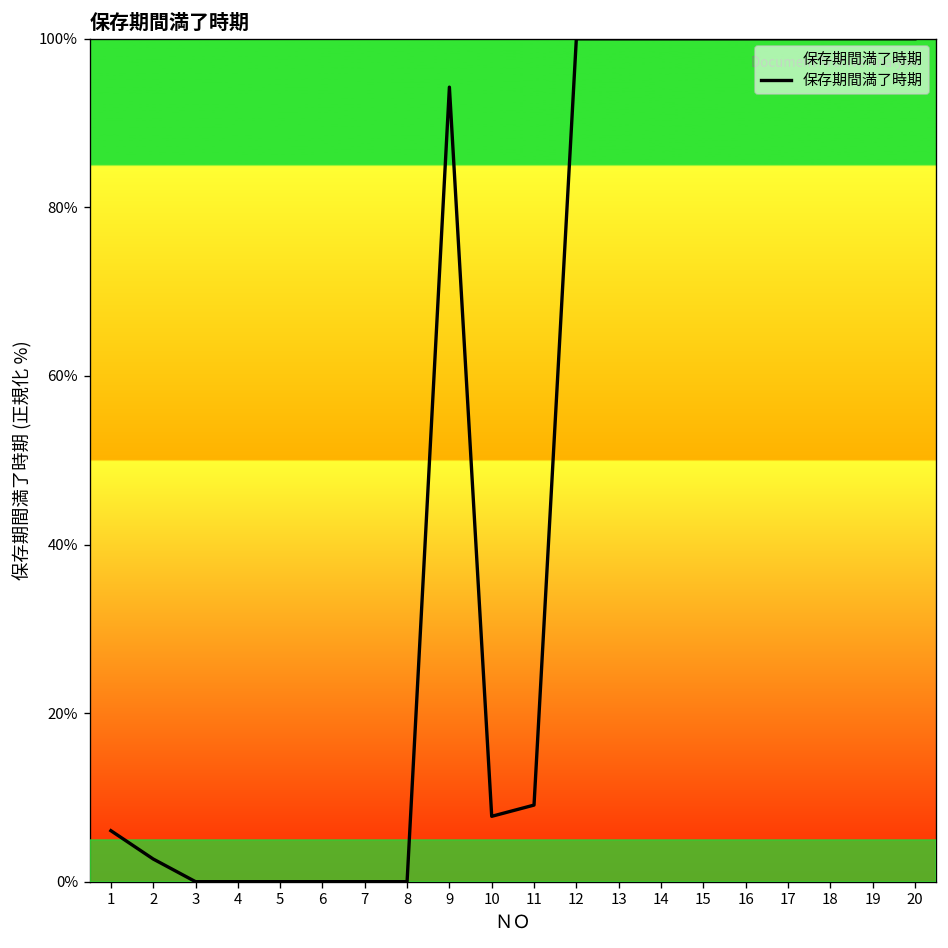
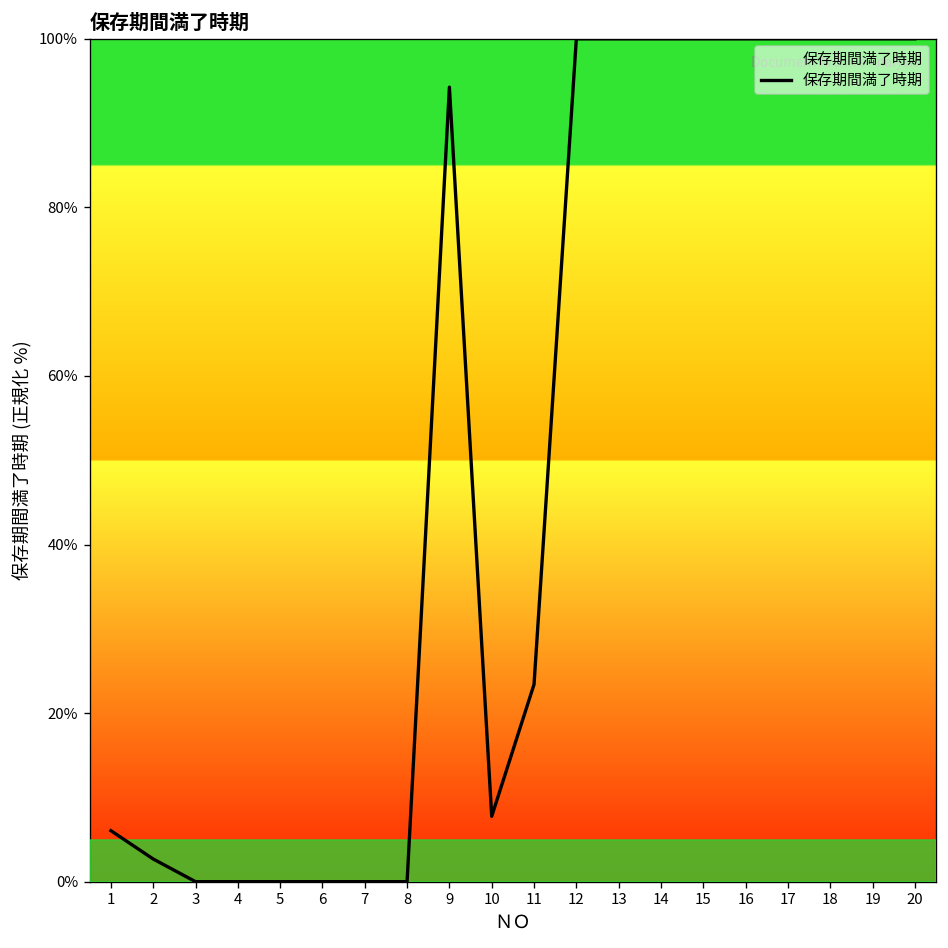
11: 9% -> 23%
